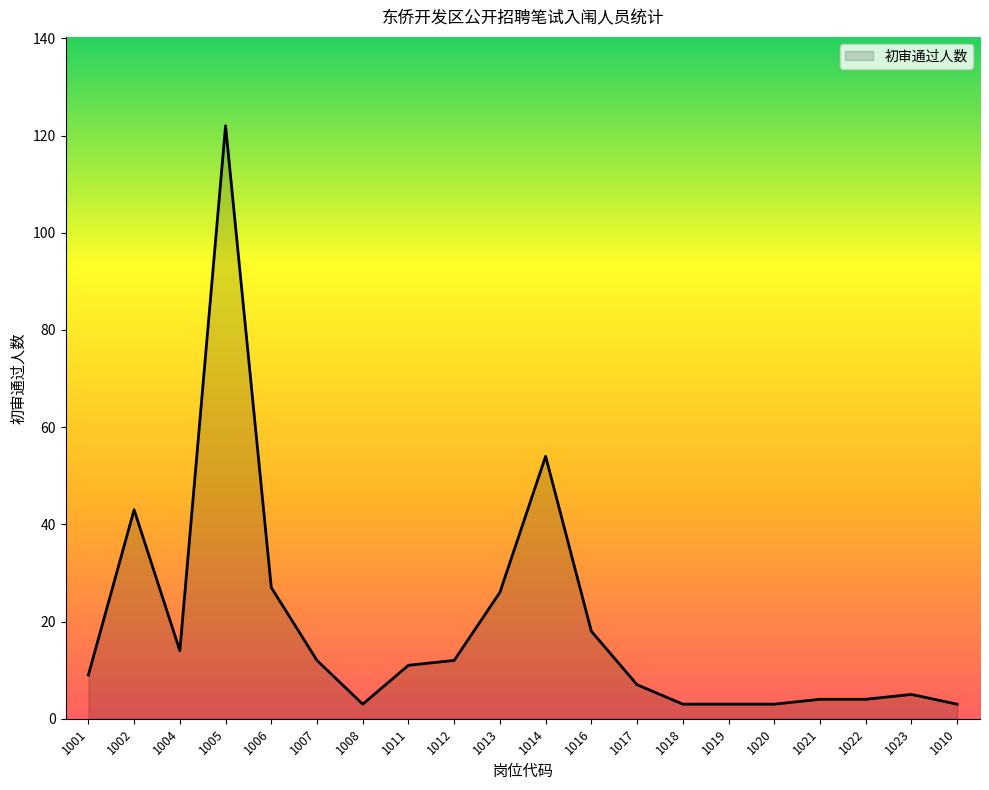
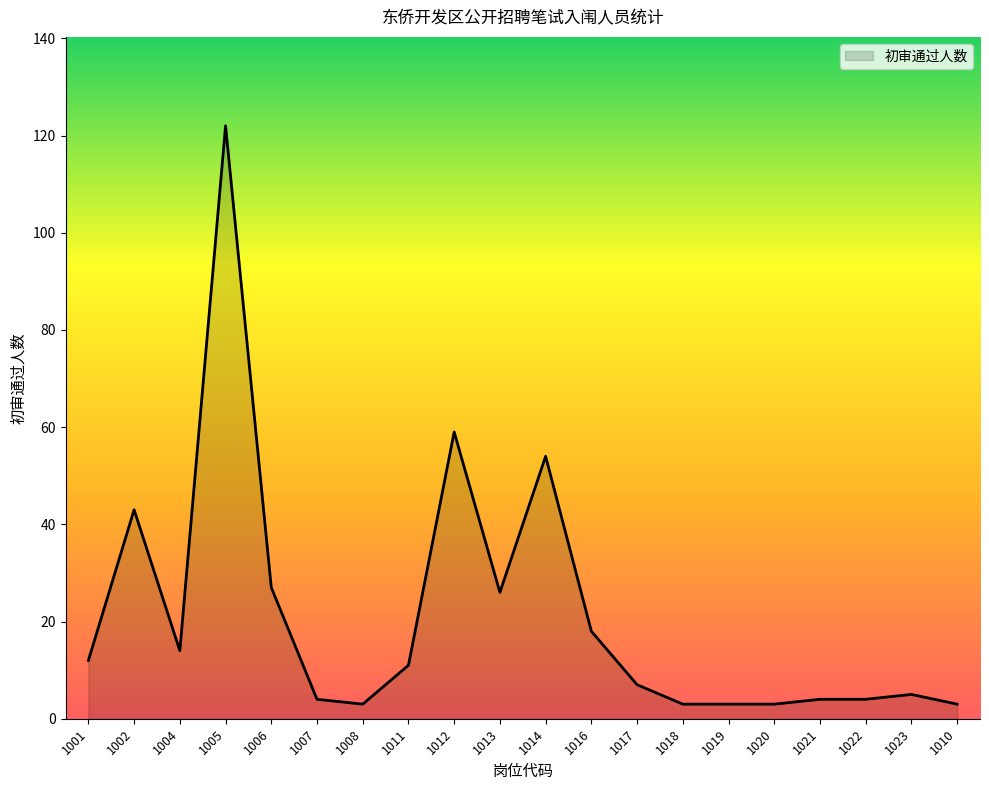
1001: 9 -> 12
1007: 12 -> 4
1012: 12 -> 59
